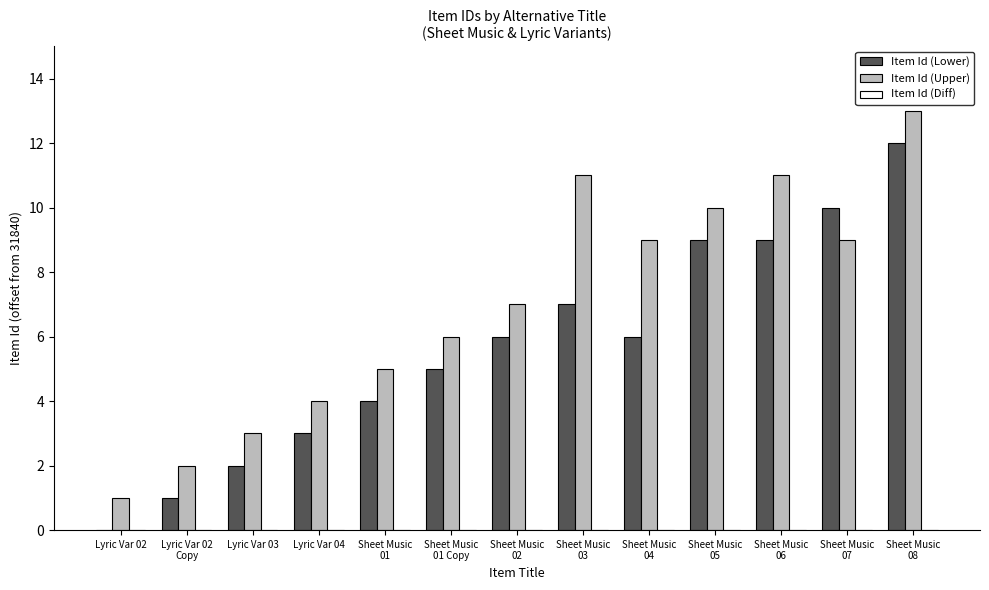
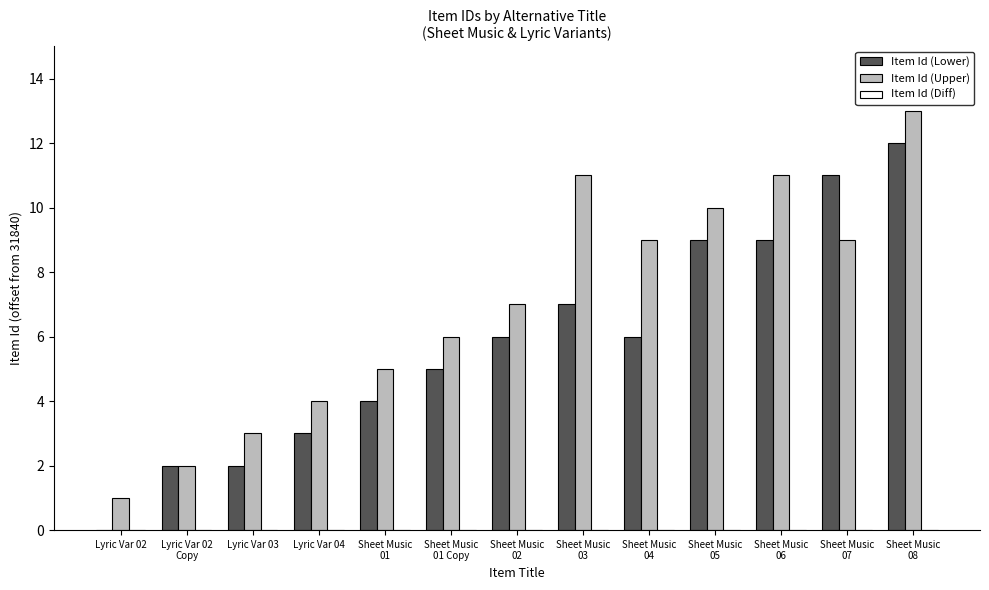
Item Id (Lower), Lyric Var 02 Copy: 1.0 -> 2.0
Item Id (Lower), Sheet Music 07: 10.0 -> 11.0
